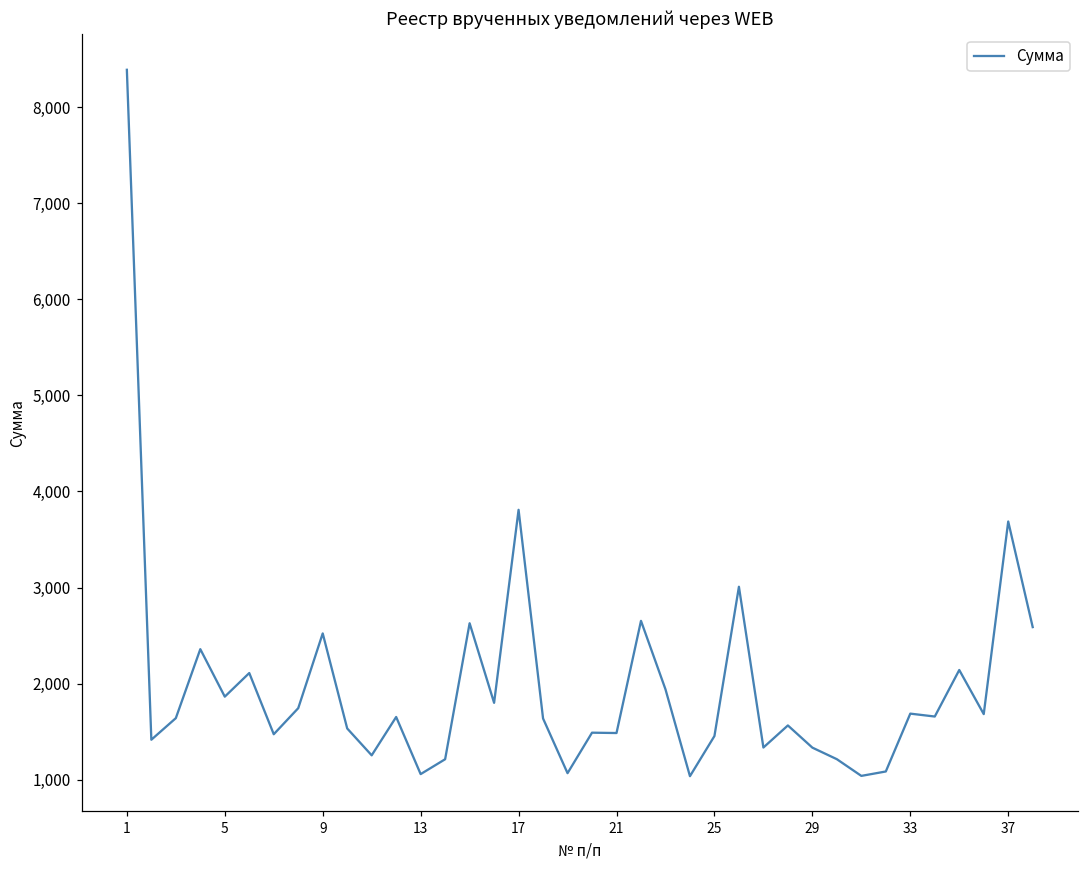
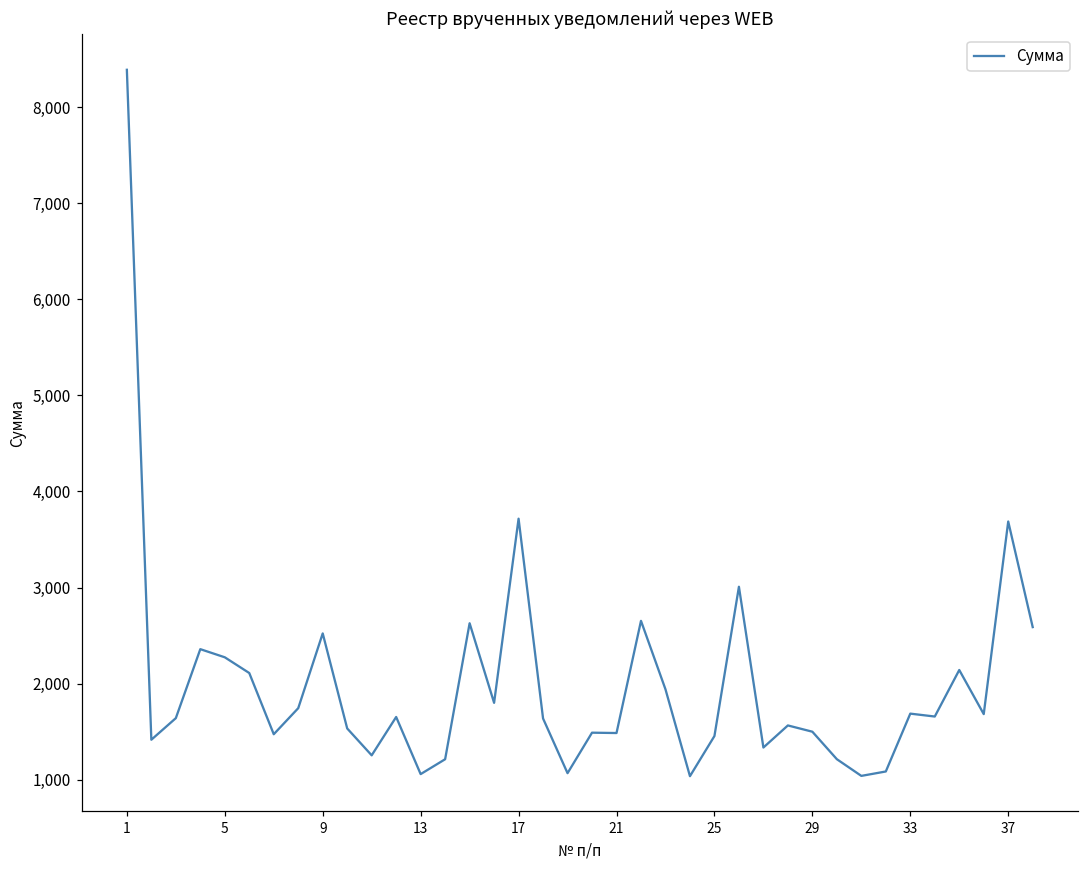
5: 1,900 -> 2,300
17: 3,800 -> 3,700
29: 1,300 -> 1,500
